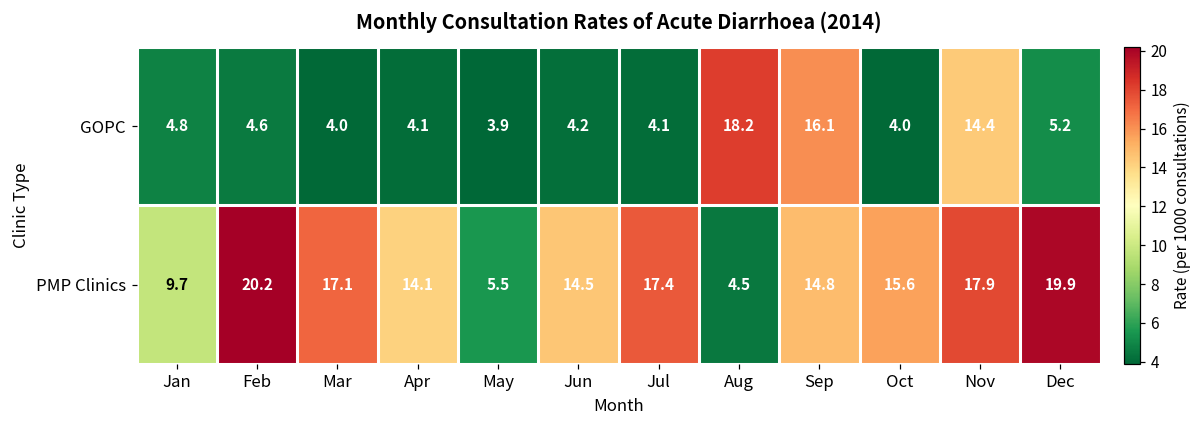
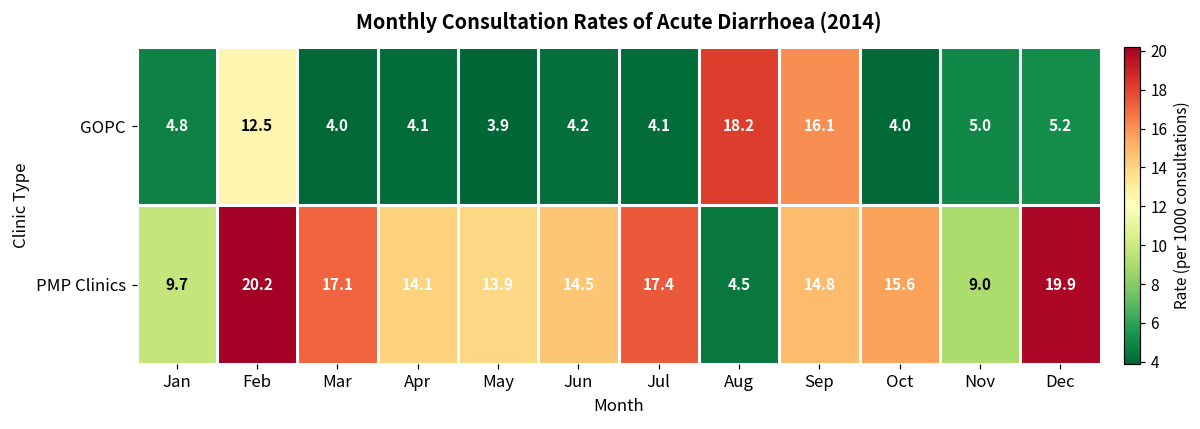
GOPC, Feb: 4.6 -> 12.5
GOPC, Nov: 14.4 -> 5.0
PMP Clinics, May: 5.5 -> 13.9
PMP Clinics, Nov: 17.9 -> 9.0
